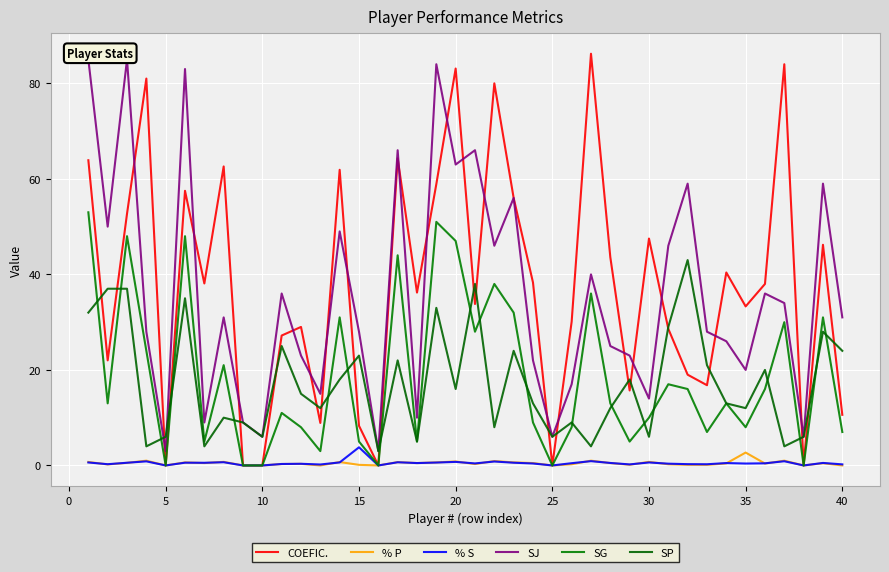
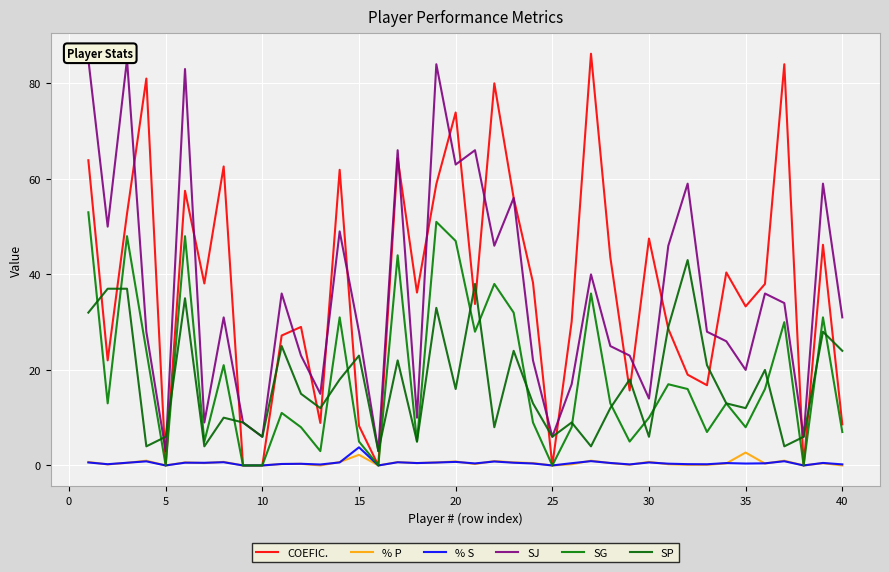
% P, 15: 0 -> 2
COEFIC., 20: 83 -> 74
COEFIC., 40: 11 -> 9
